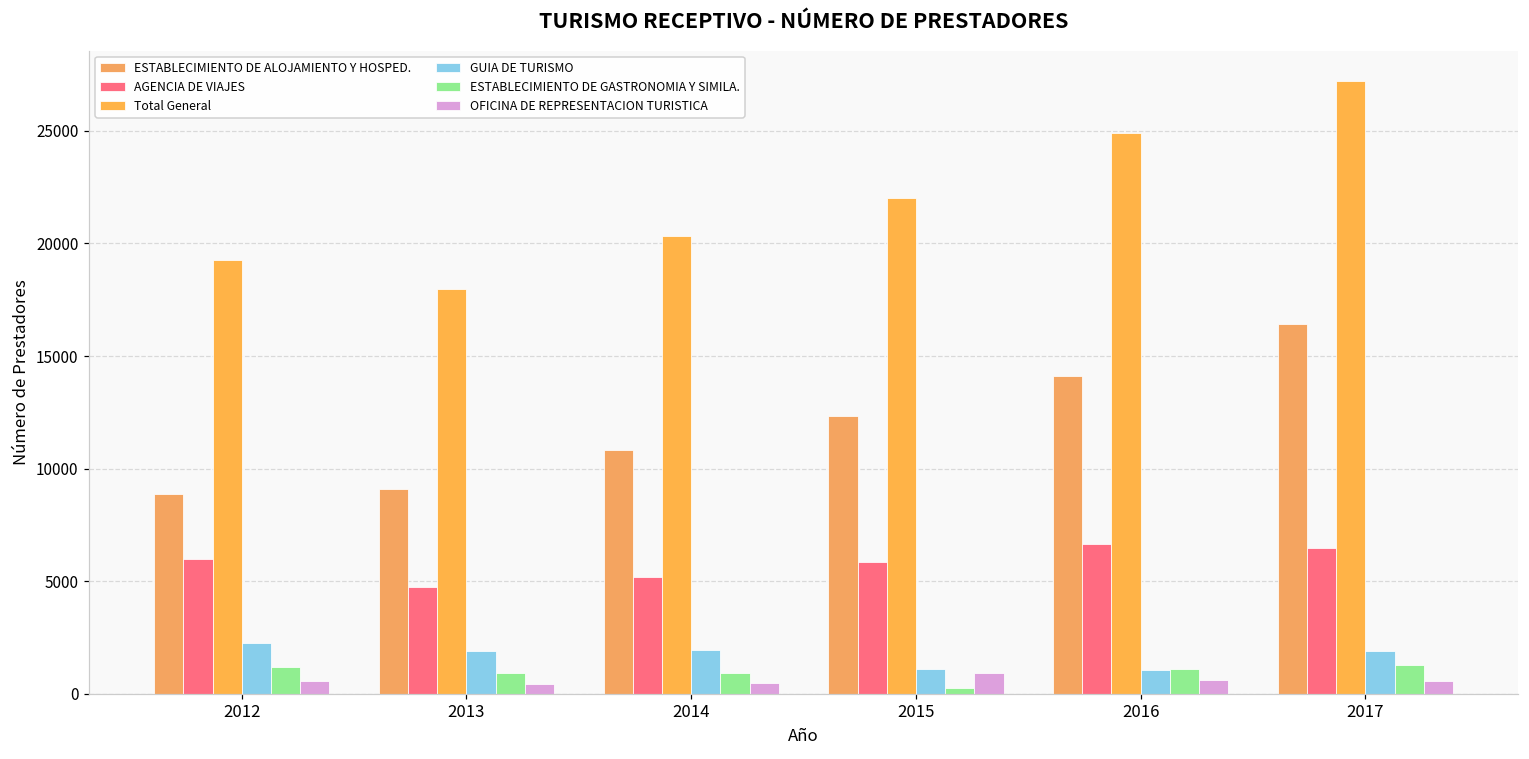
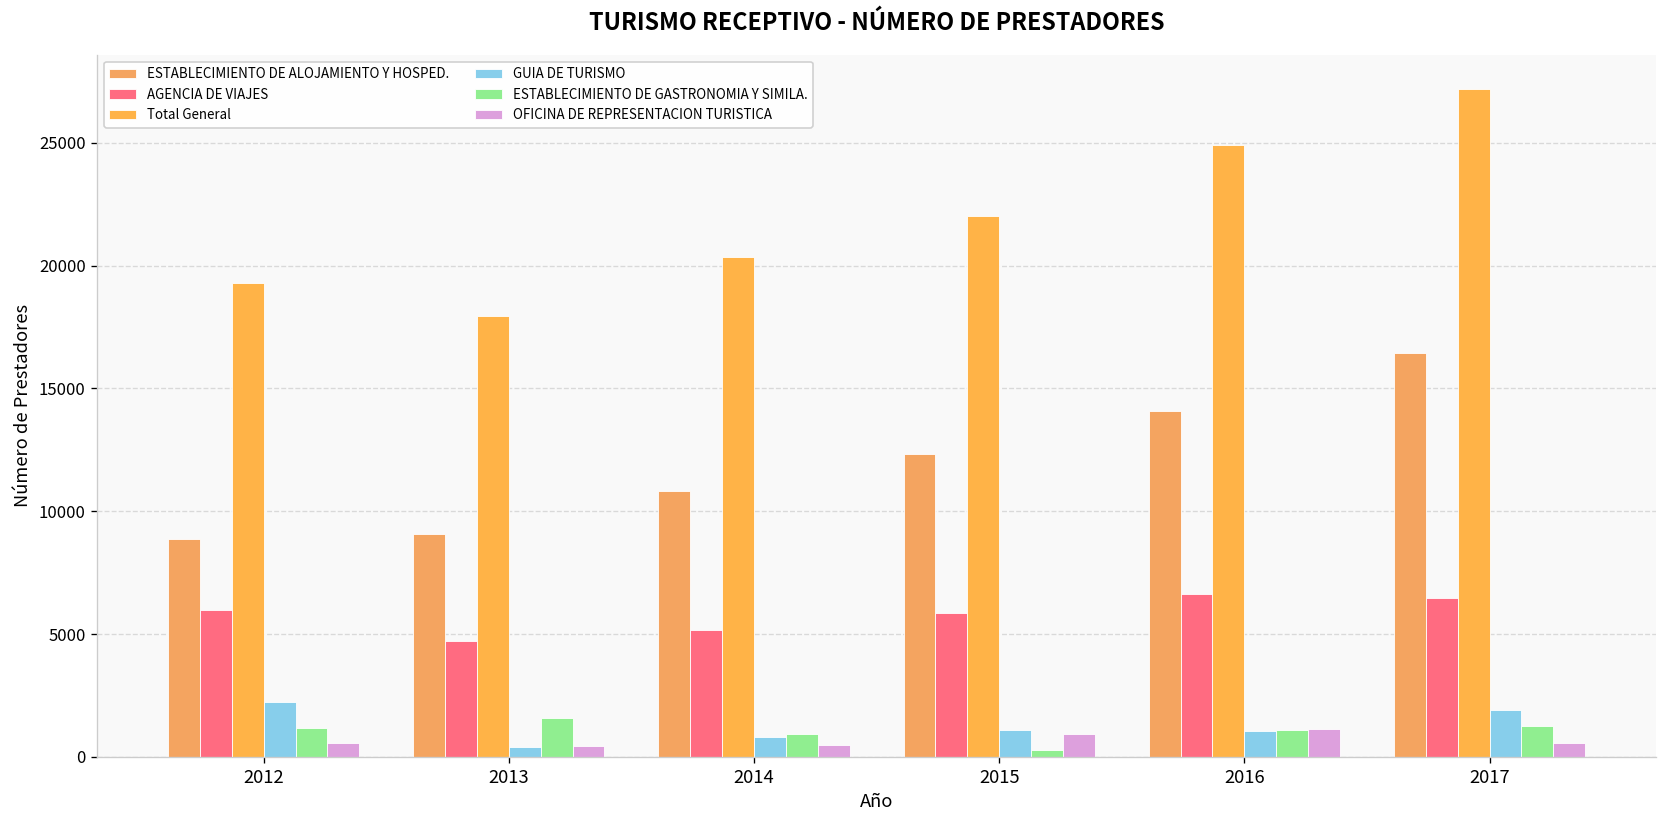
GUIA DE TURISMO, 2013: 1900 -> 400
ESTABLECIMIENTO DE GASTRONOMIA Y SIMILA., 2013: 900 -> 1600
GUIA DE TURISMO, 2014: 2000 -> 800
OFICINA DE REPRESENTACION TURISTICA, 2016: 600 -> 1100
